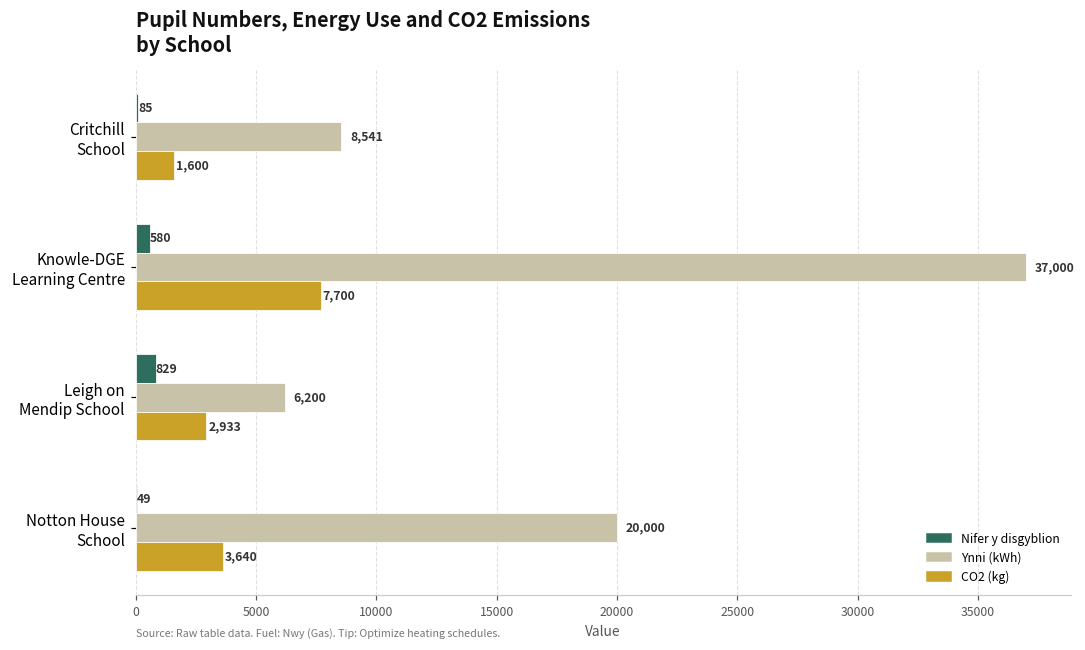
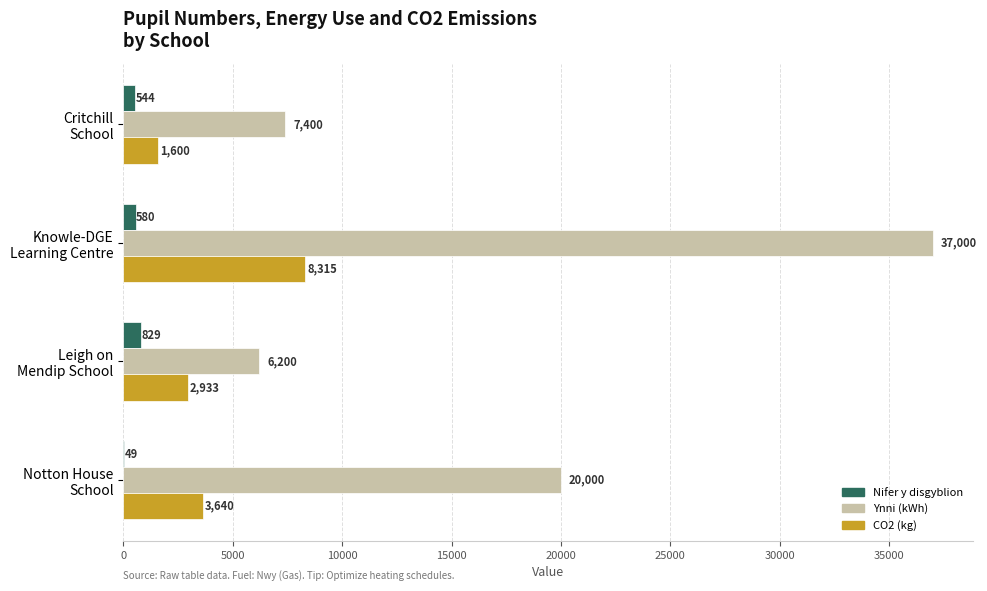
Nifer y disgyblion, Critchill School: 85 -> 544
Ynni (kWh), Critchill School: 8,541 -> 7,400
CO2 (kg), Knowle-DGE Learning Centre: 7,700 -> 8,315
